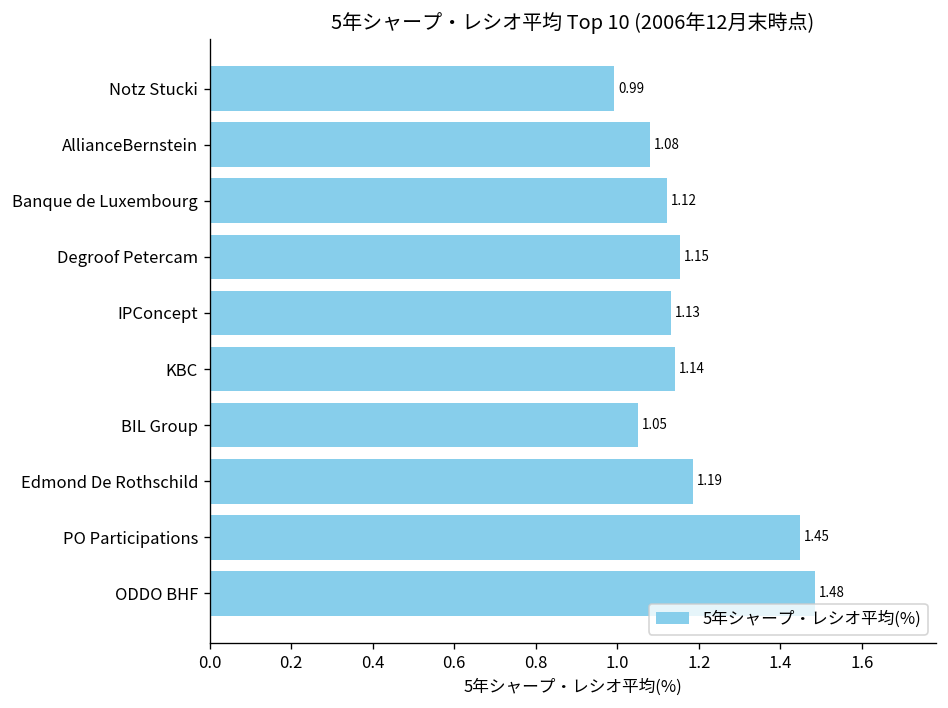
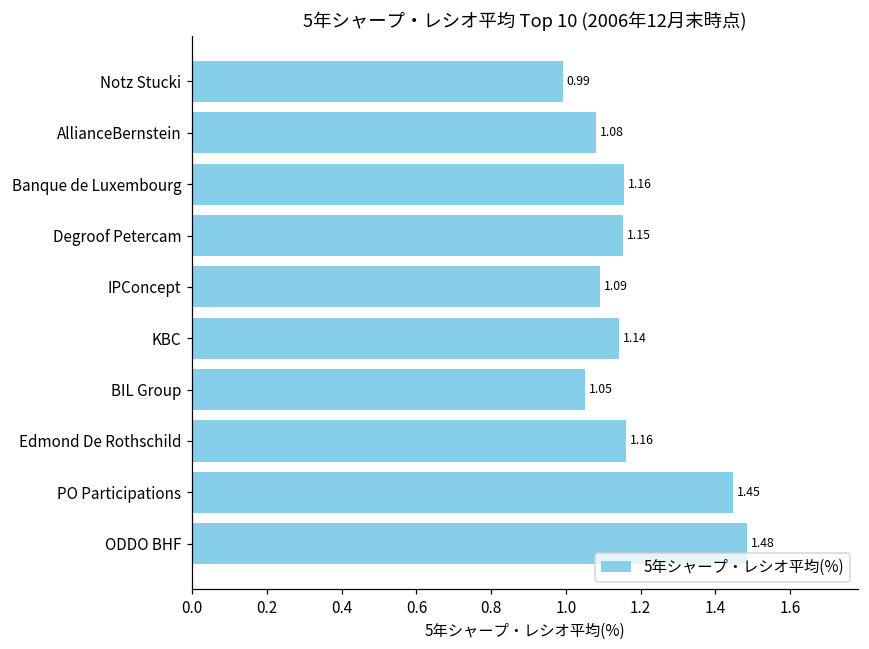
Banque de Luxembourg: 1.12 -> 1.16
IPConcept: 1.13 -> 1.09
Edmond De Rothschild: 1.19 -> 1.16
